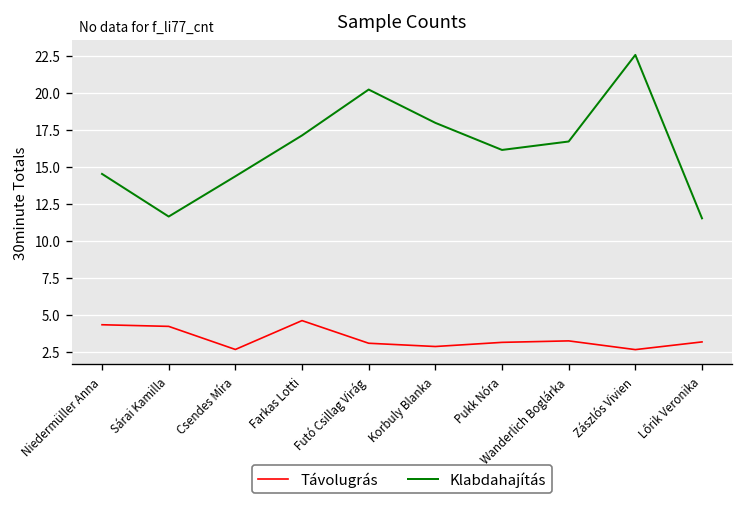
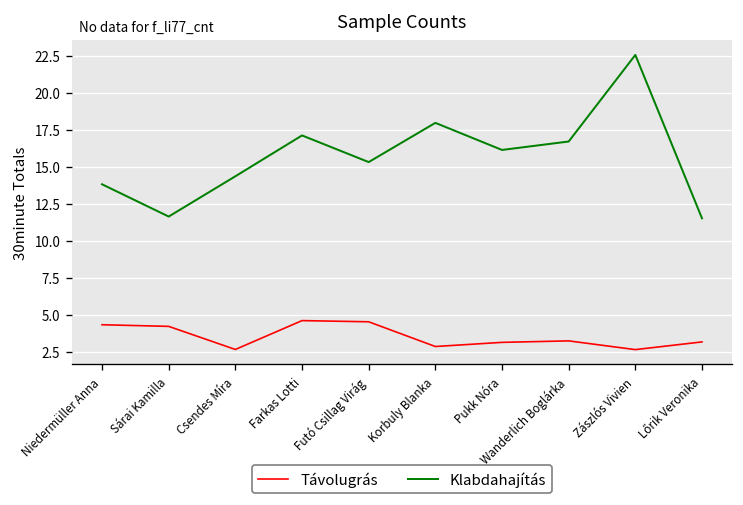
Klabdahajítás, Niedermüller Anna: 14.5 -> 13.8
Távolugrás, Futó Csillag Virág: 3.1 -> 4.5
Klabdahajítás, Futó Csillag Virág: 20.2 -> 15.3
